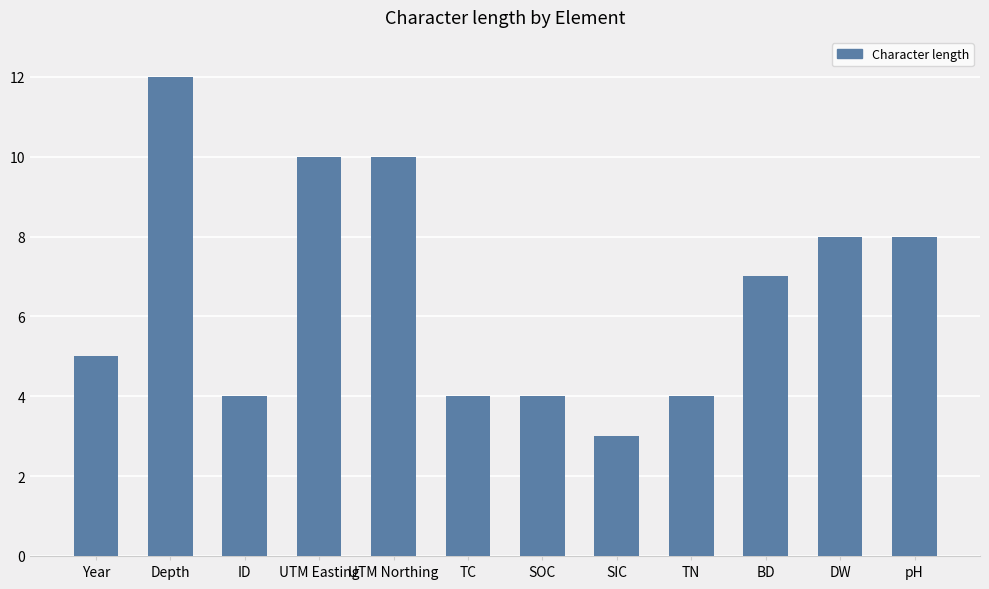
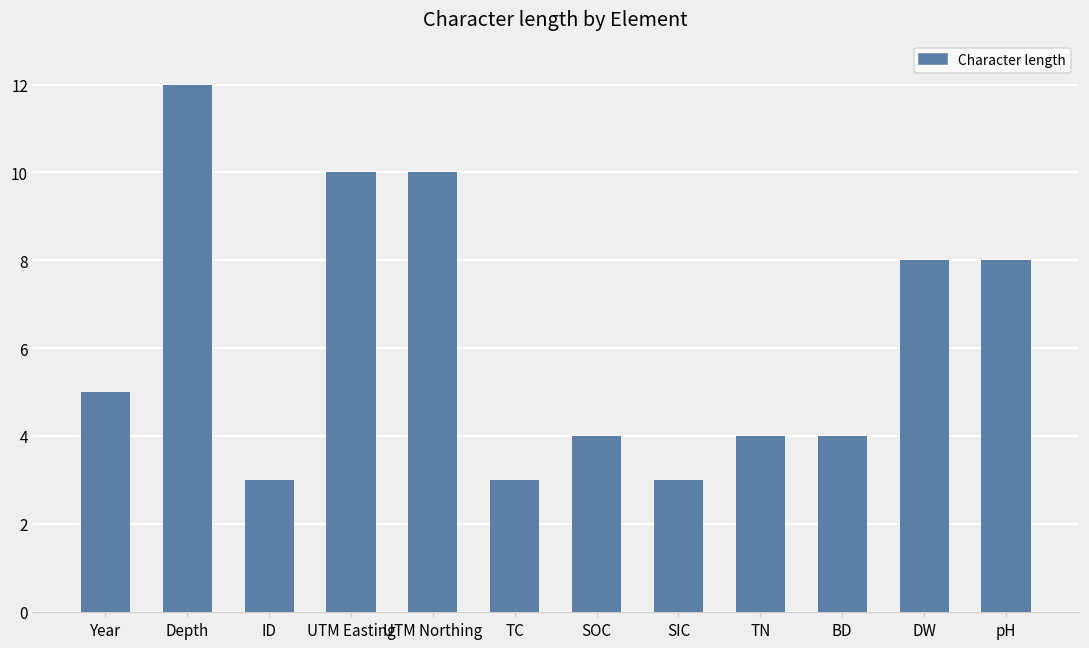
ID: 4 -> 3
TC: 4 -> 3
BD: 7 -> 4
